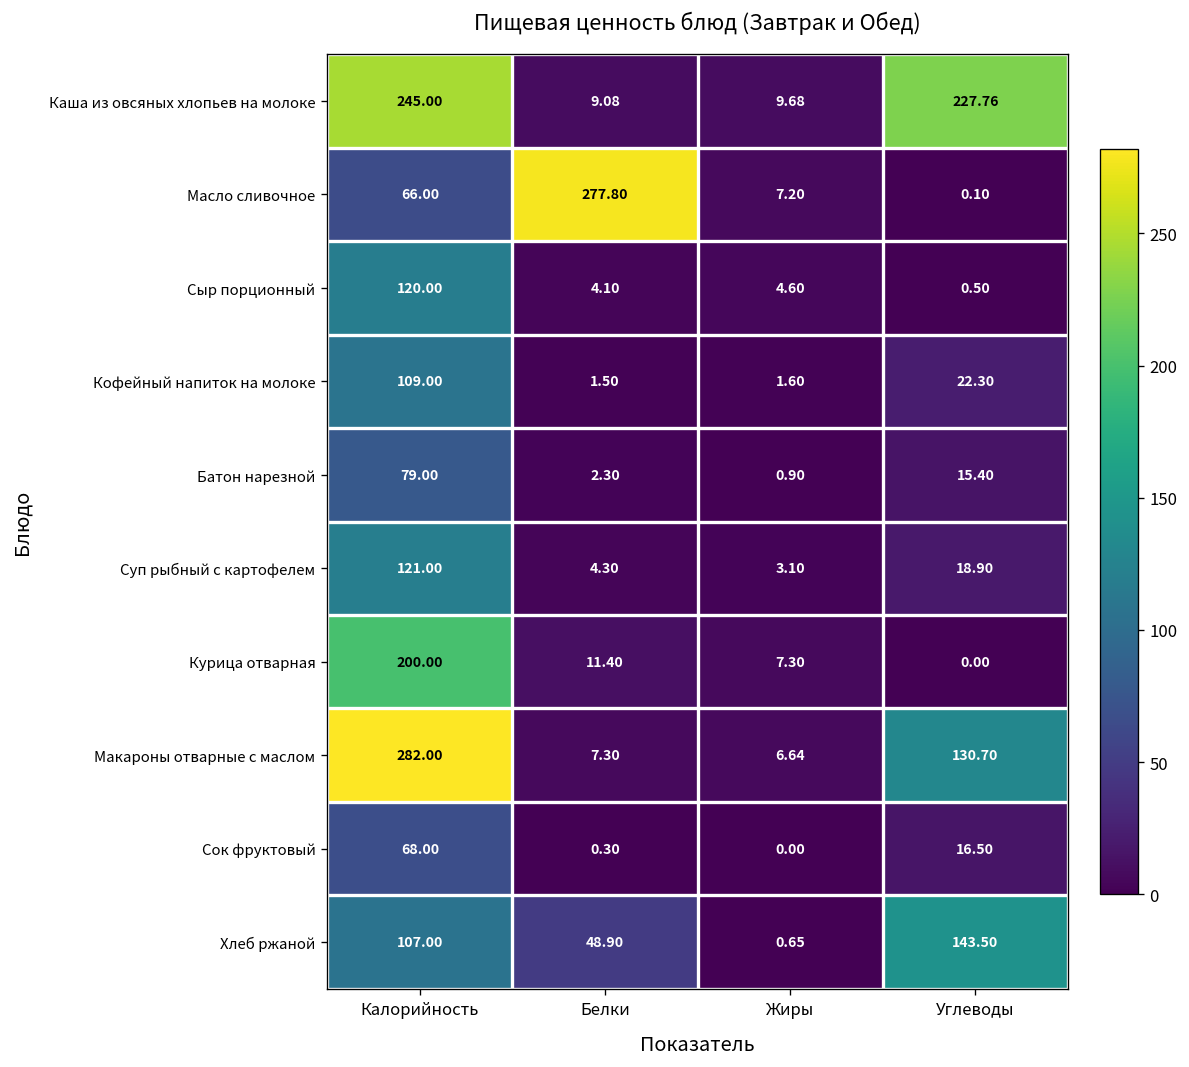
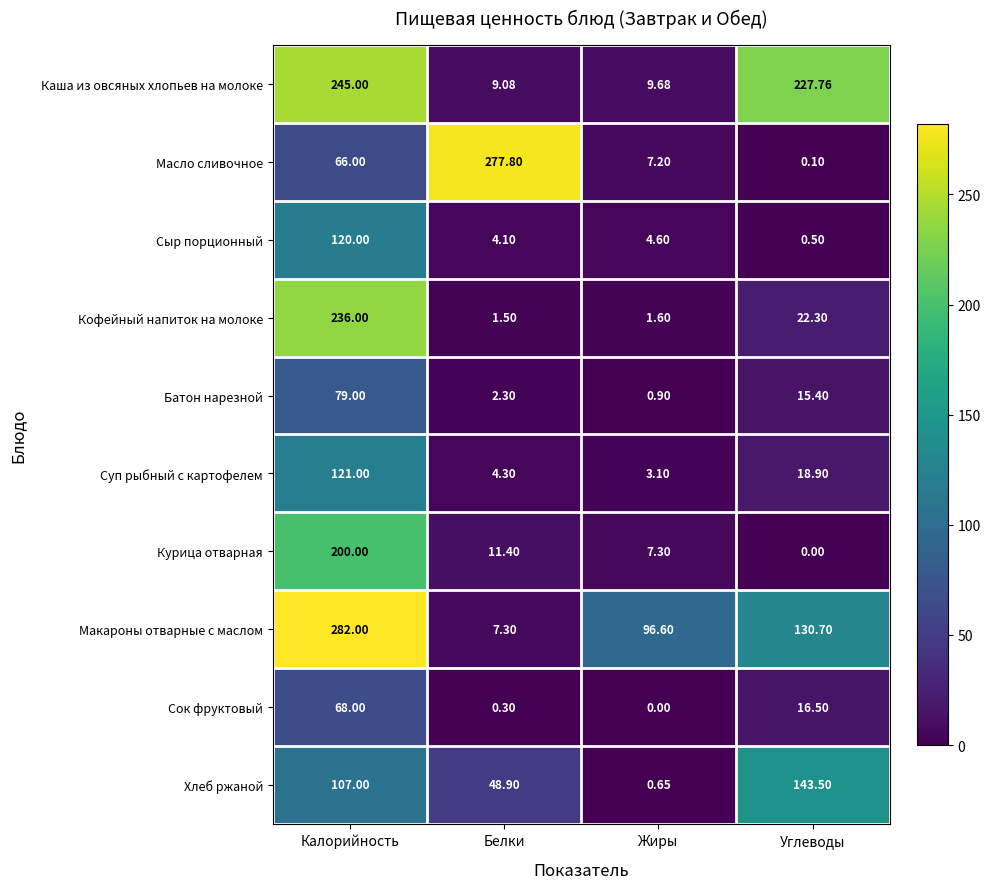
Кофейный напиток на молоке, Калорийность: 109.00 -> 236.00
Макароны отварные с маслом, Жиры: 6.64 -> 96.60
